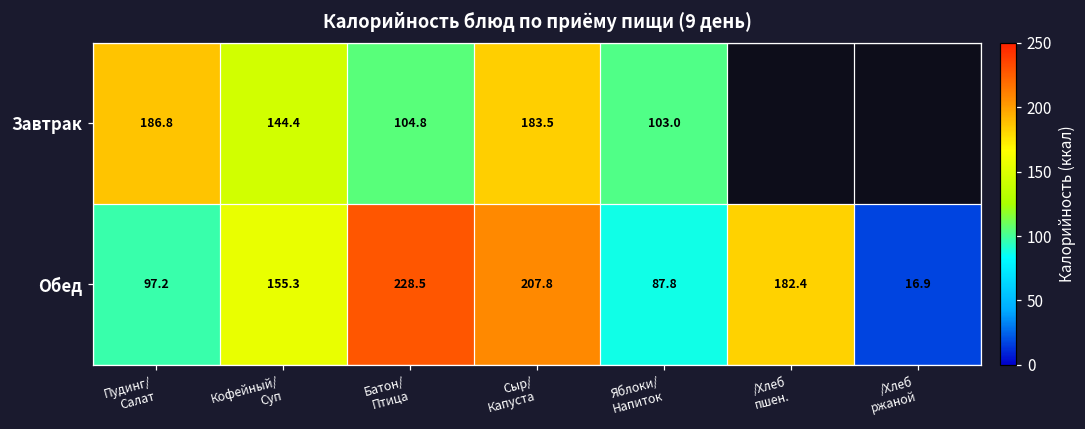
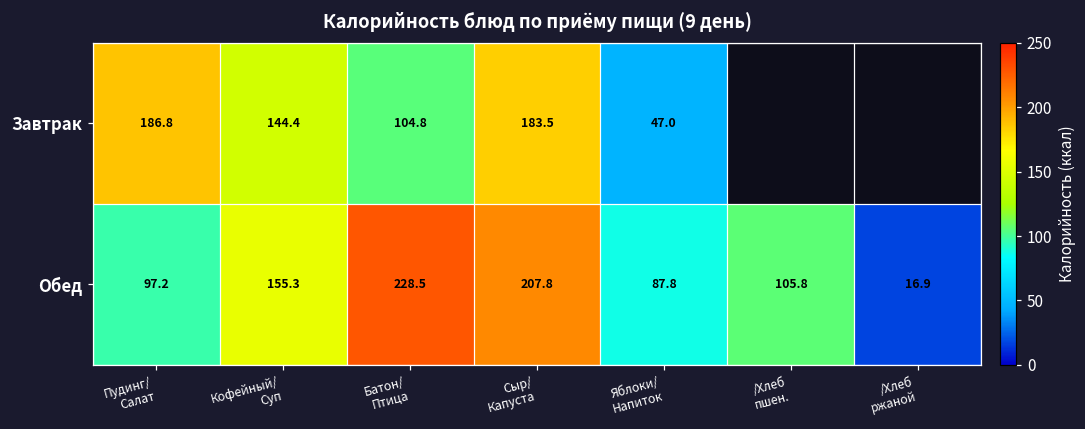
Завтрак, Яблоки/ Напиток: 103.0 -> 47.0
Обед, /Хлеб пшен.: 182.4 -> 105.8
